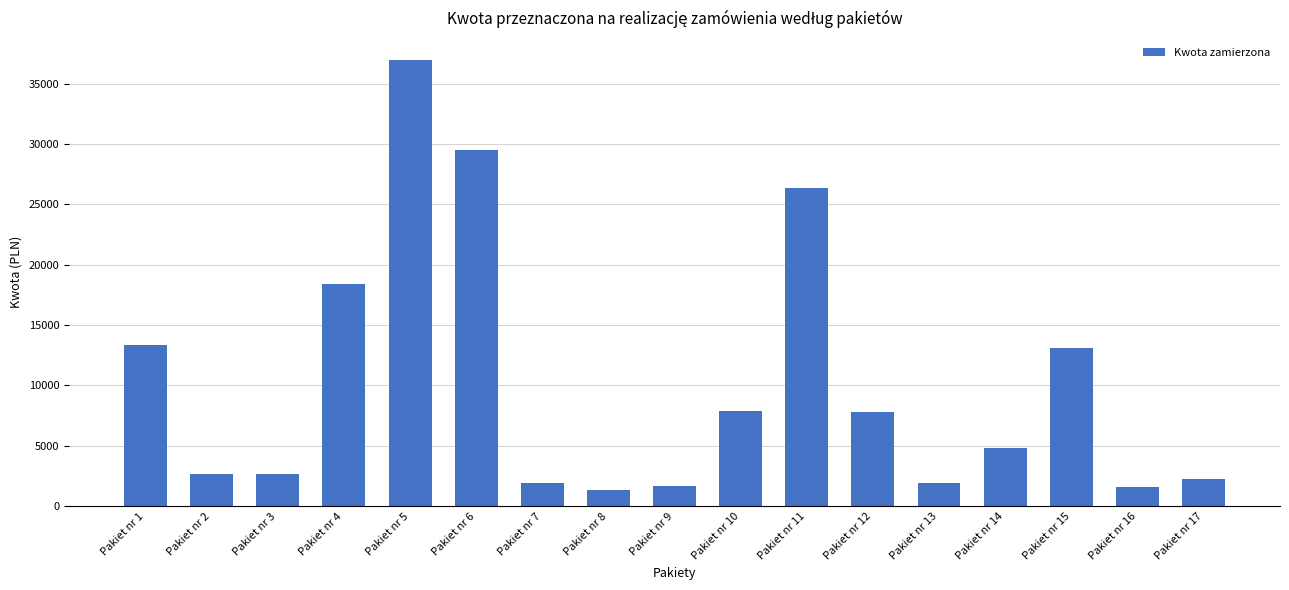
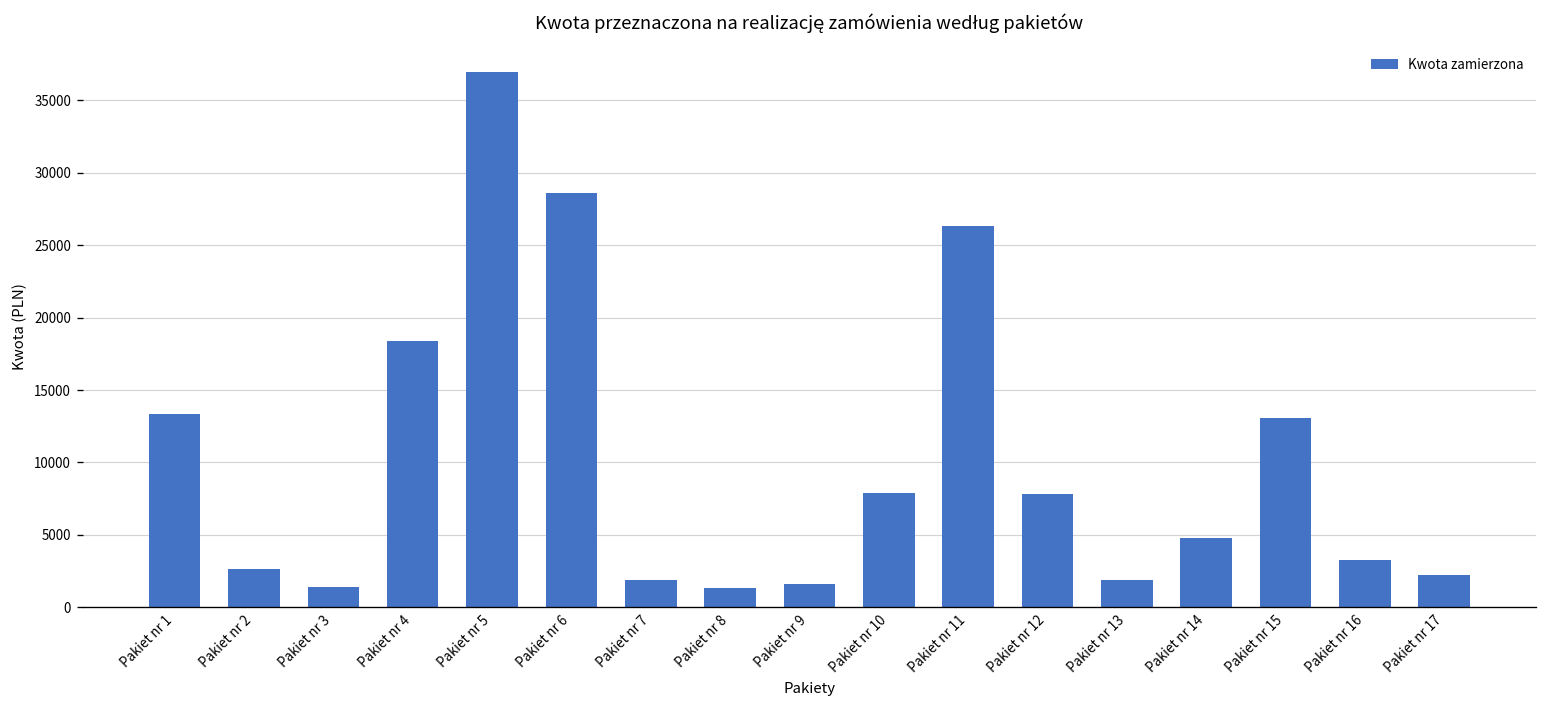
Pakiet nr 3: 2600 -> 1400
Pakiet nr 6: 29500 -> 28600
Pakiet nr 16: 1600 -> 3300
